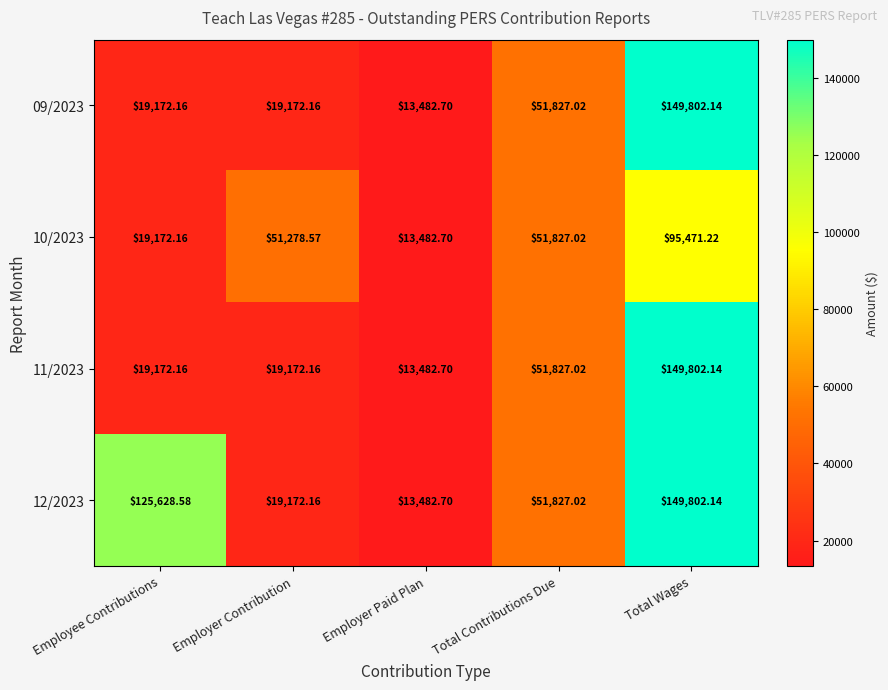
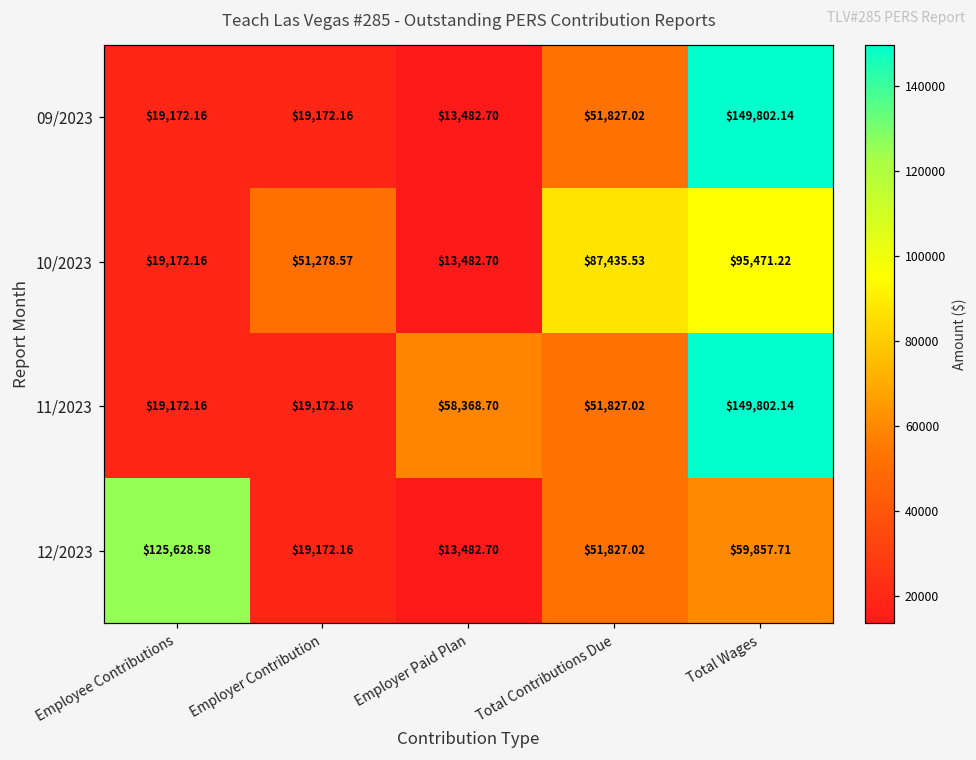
10/2023, Total Contributions Due: $51,827.02 -> $87,435.53
11/2023, Employer Paid Plan: $13,482.70 -> $58,368.70
12/2023, Total Wages: $149,802.14 -> $59,857.71
